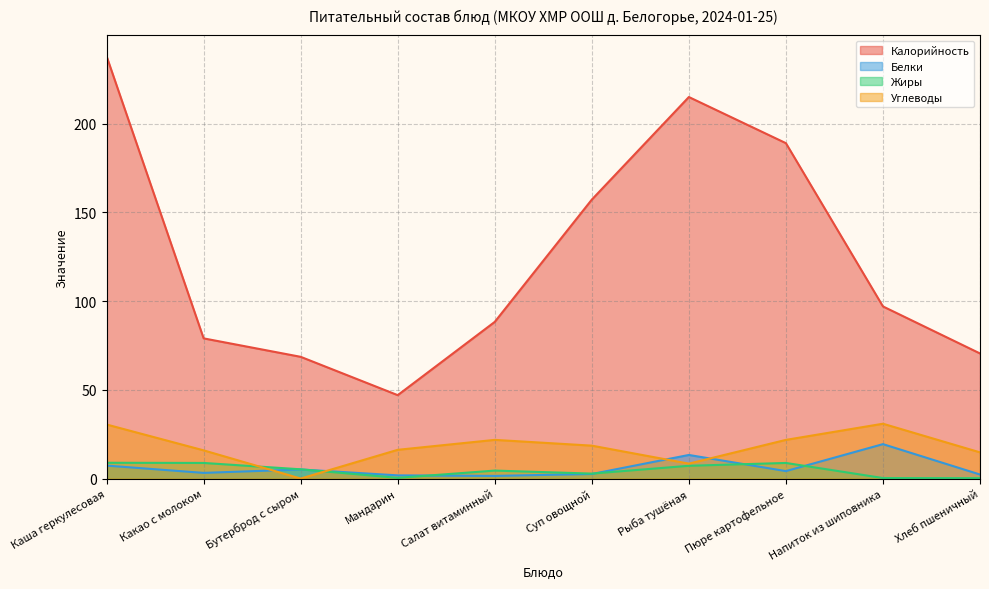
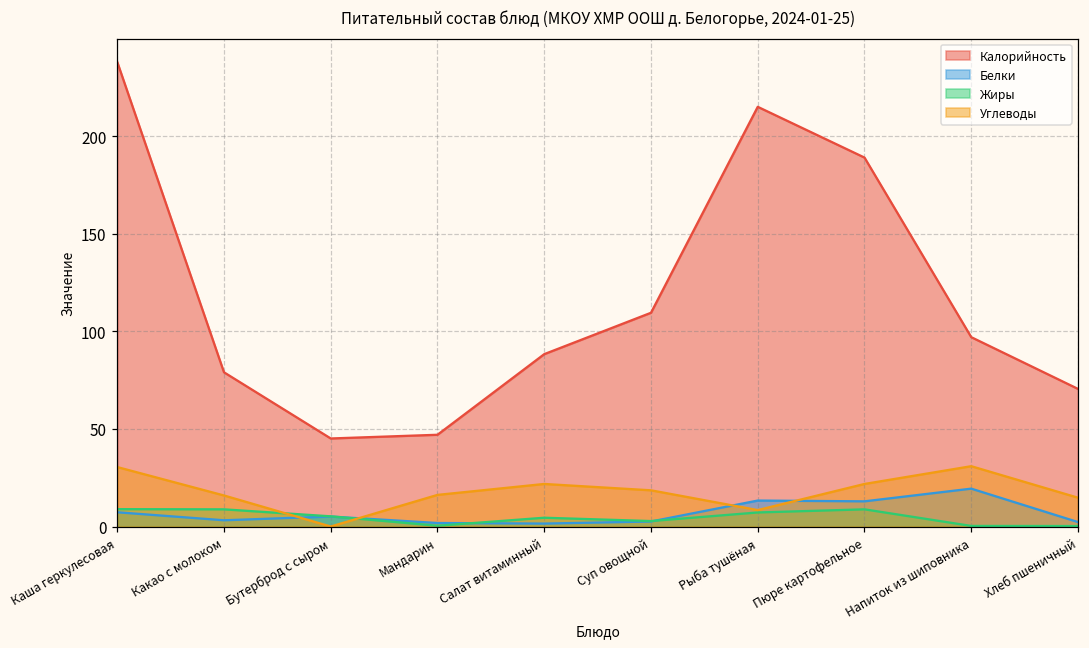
Калорийность, Бутерброд с сыром: 69 -> 45
Калорийность, Суп овощной: 157 -> 110
Белки, Пюре картофельное: 4 -> 13
